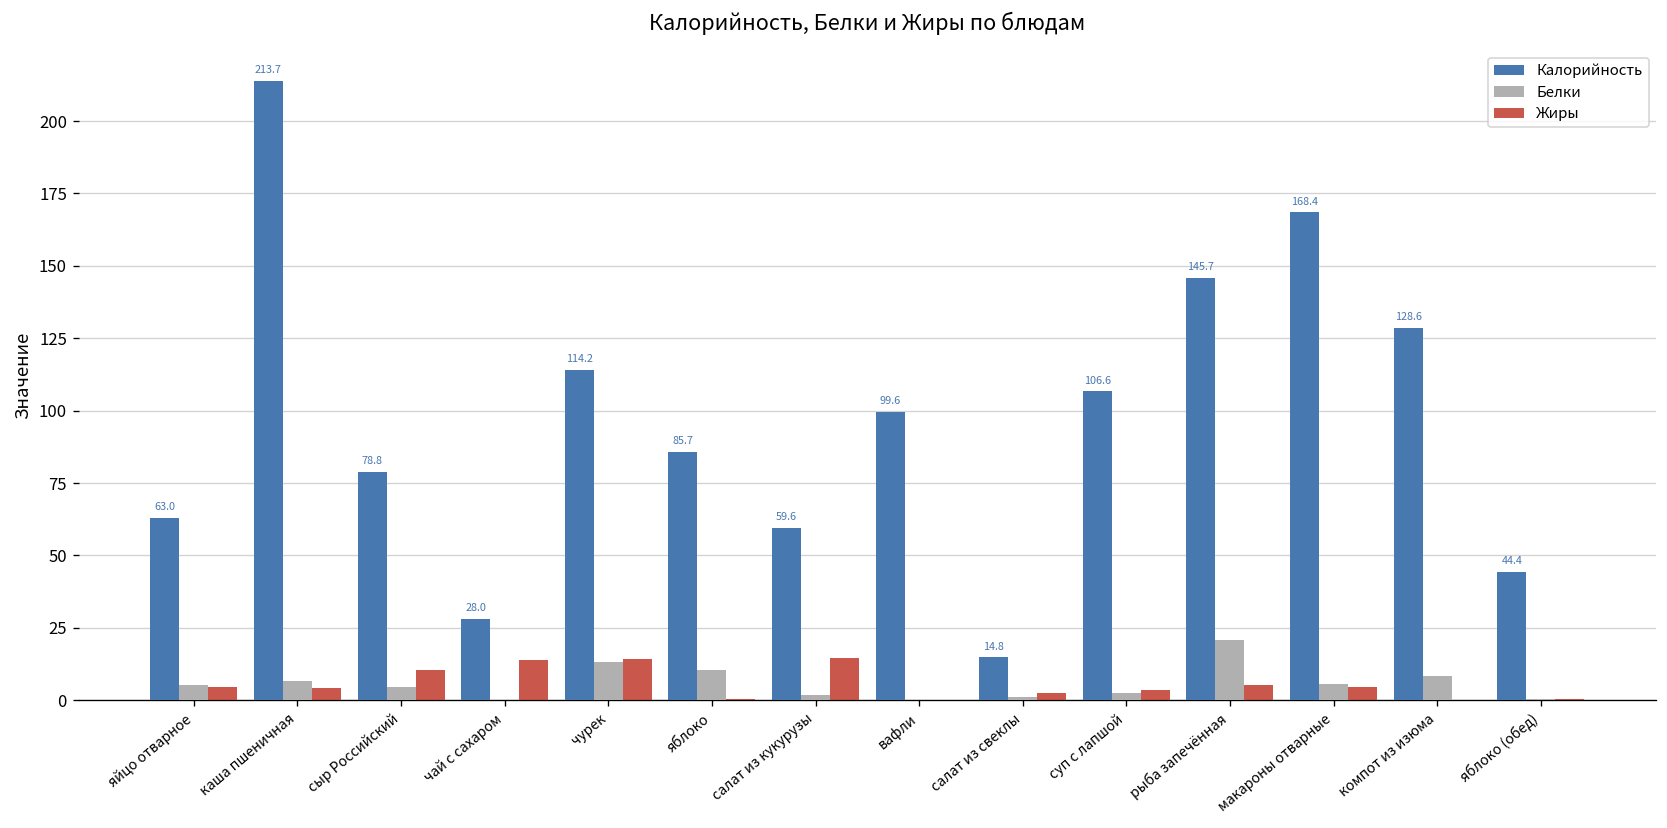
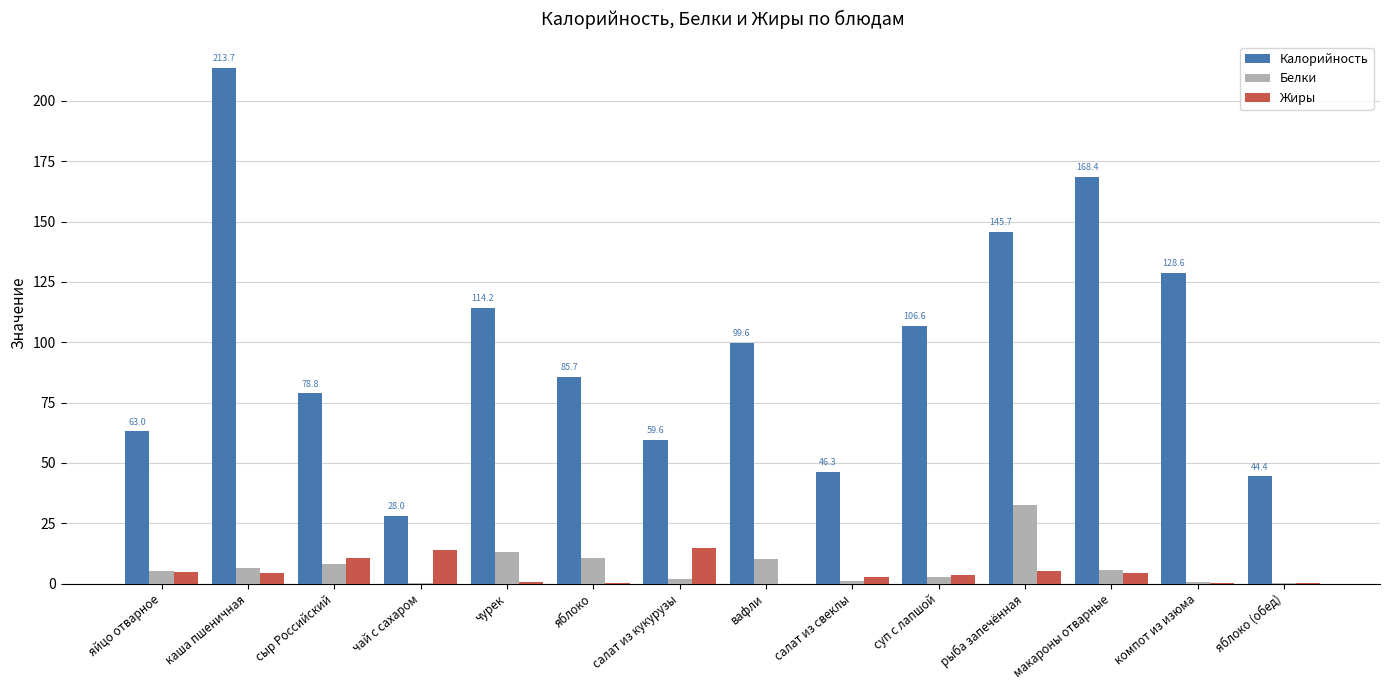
Белки, сыр Российский: 5 -> 8
Жиры, чурек: 14 -> 0
Белки, вафли: 0 -> 10
Калорийность, салат из свеклы: 14.8 -> 46.3
Белки, рыба запечённая: 21 -> 32
Белки, компот из изюма: 9 -> 1
